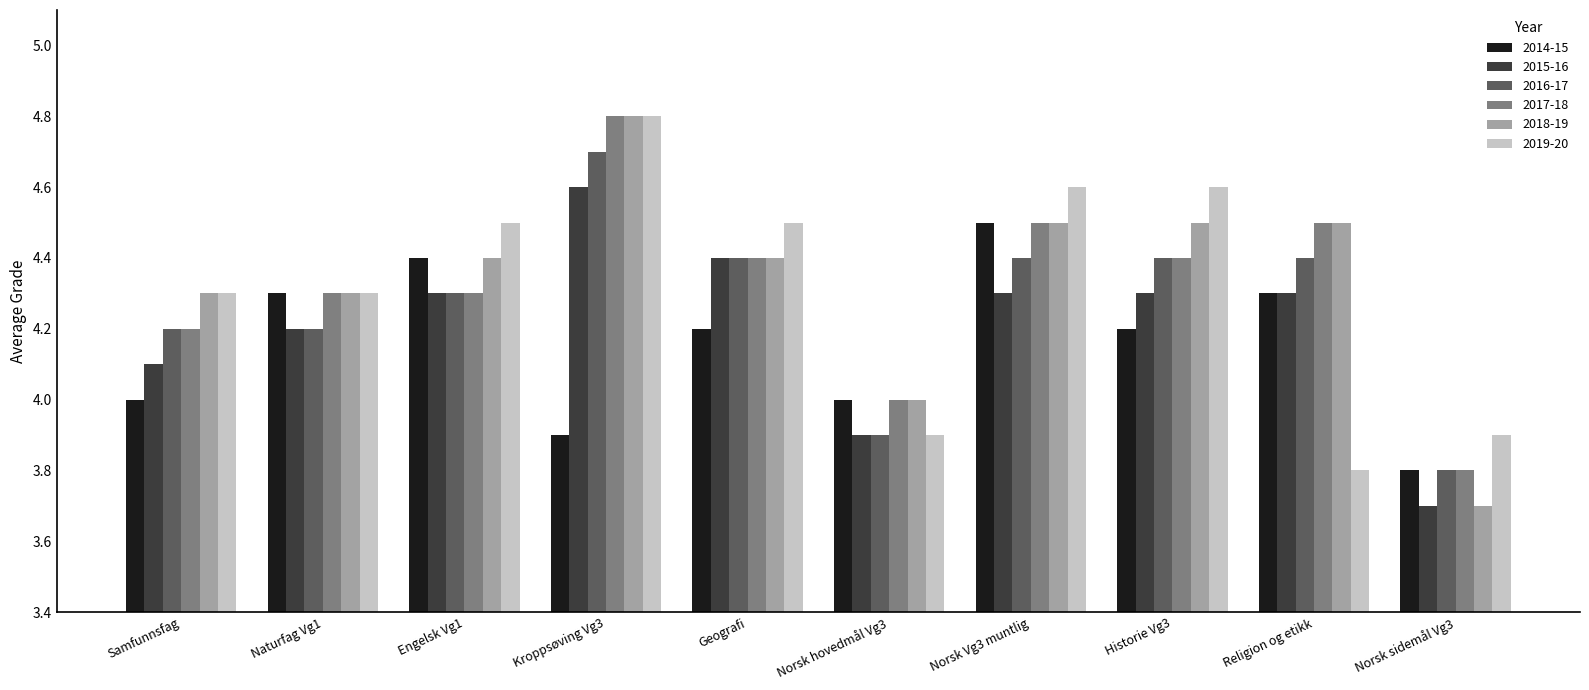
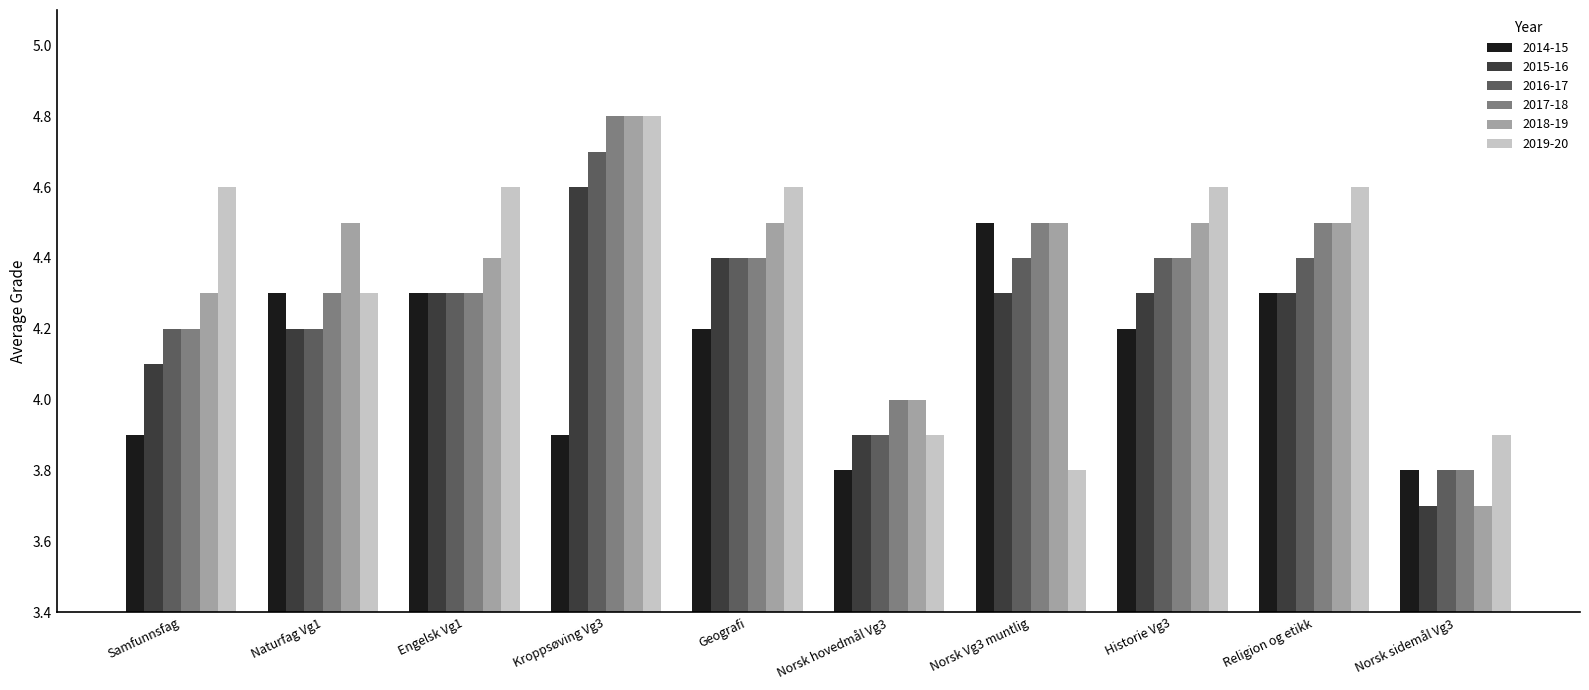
2014-15, Samfunnsfag: 4.0 -> 3.9
2019-20, Samfunnsfag: 4.3 -> 4.6
2018-19, Naturfag Vg1: 4.3 -> 4.5
2014-15, Engelsk Vg1: 4.4 -> 4.3
2019-20, Engelsk Vg1: 4.5 -> 4.6
2018-19, Geografi: 4.4 -> 4.5
2019-20, Geografi: 4.5 -> 4.6
2014-15, Norsk hovedmål Vg3: 4.0 -> 3.8
2019-20, Norsk Vg3 muntlig: 4.6 -> 3.8
2019-20, Religion og etikk: 3.8 -> 4.6
